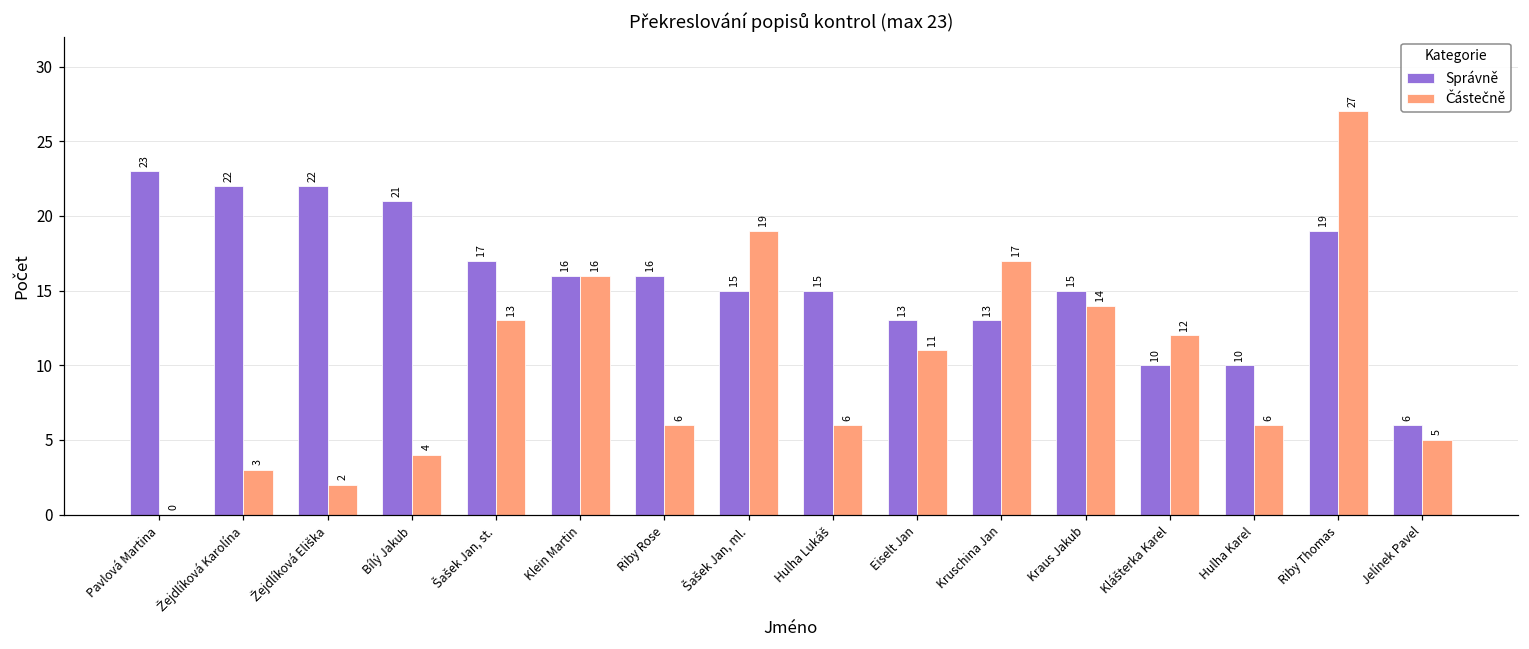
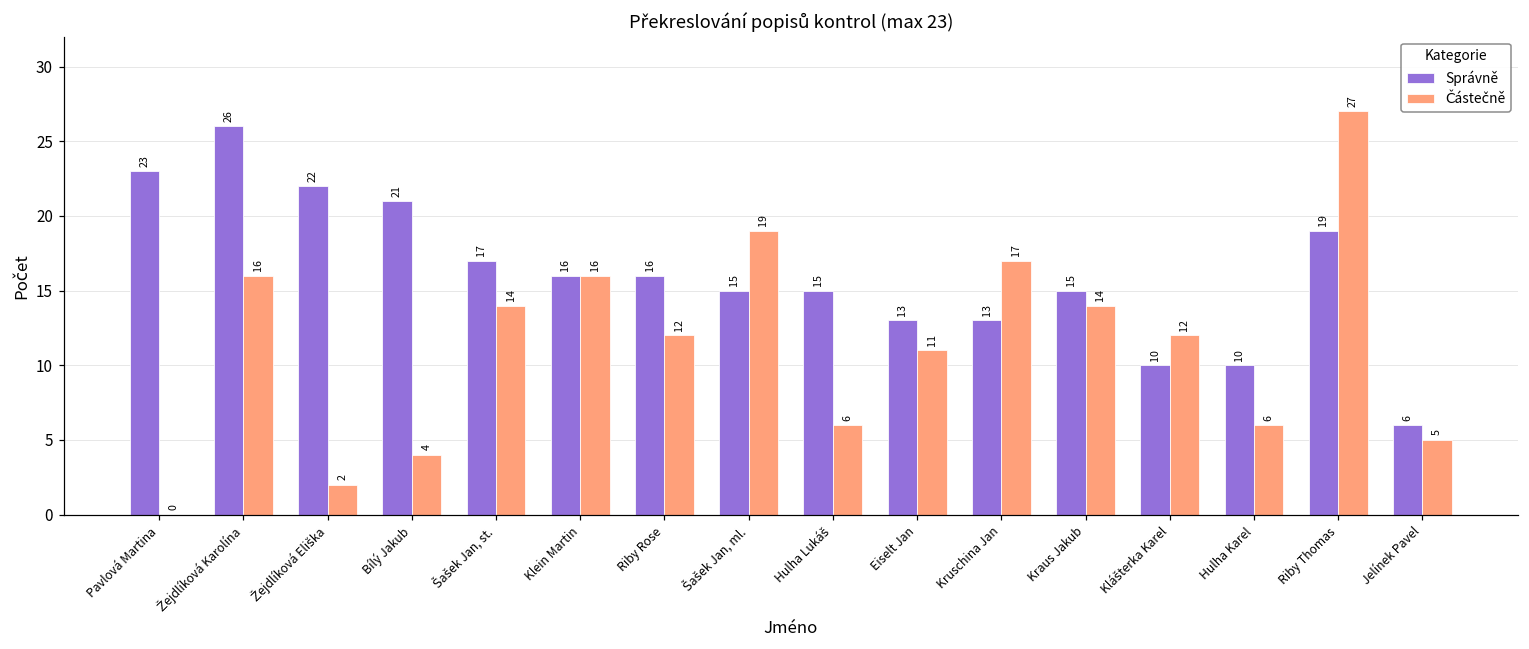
Správně, Žejdlíková Karolína: 22 -> 26
Částečně, Žejdlíková Karolína: 3 -> 16
Částečně, Šašek Jan, st.: 13 -> 14
Částečně, Riby Rose: 6 -> 12
